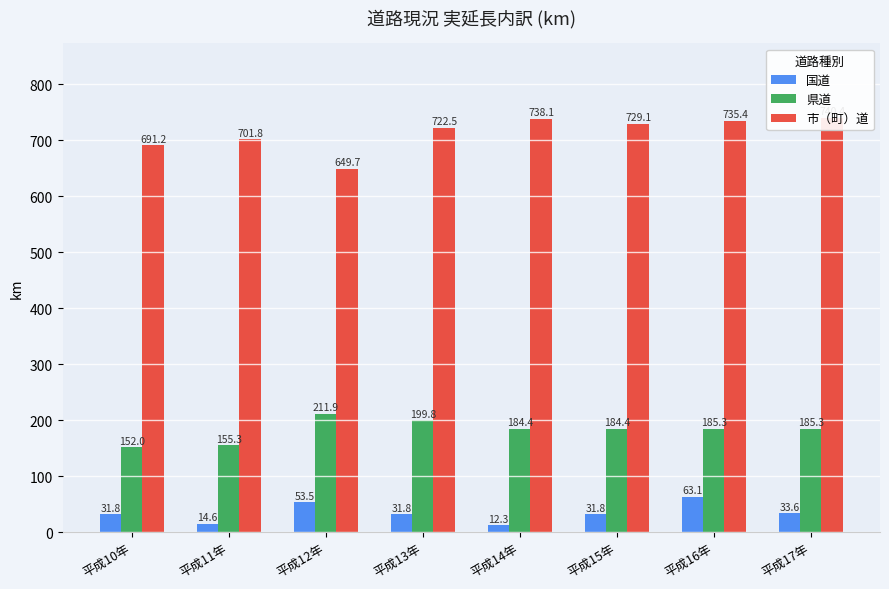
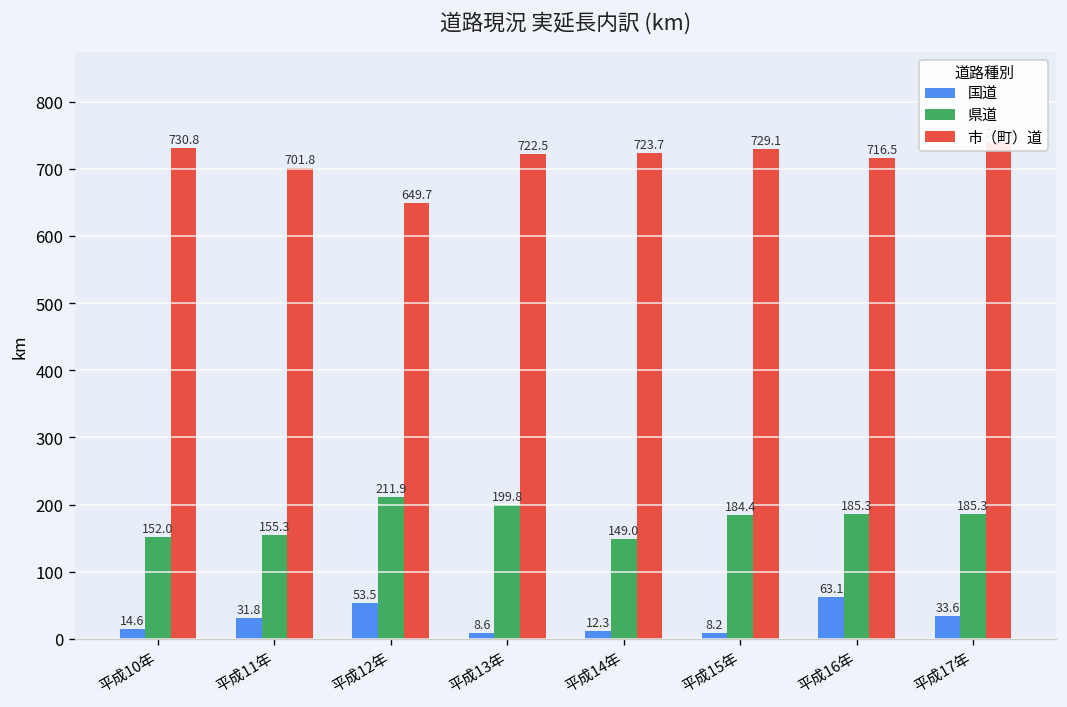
国道, 平成10年: 31.8 -> 14.6
市（町）道, 平成10年: 691.2 -> 730.8
国道, 平成11年: 14.6 -> 31.8
国道, 平成13年: 31.8 -> 8.6
県道, 平成14年: 184.4 -> 149.0
市（町）道, 平成14年: 738.1 -> 723.7
国道, 平成15年: 31.8 -> 8.2
市（町）道, 平成16年: 735.4 -> 716.5
